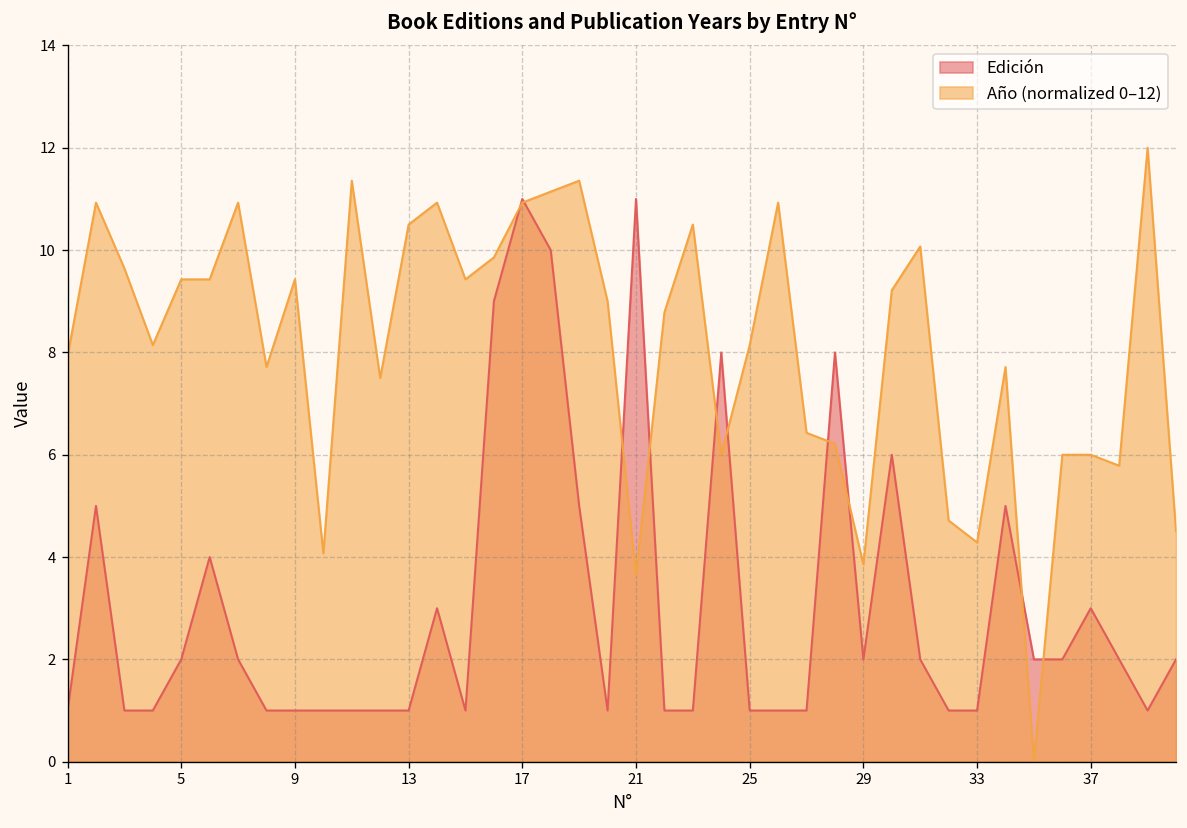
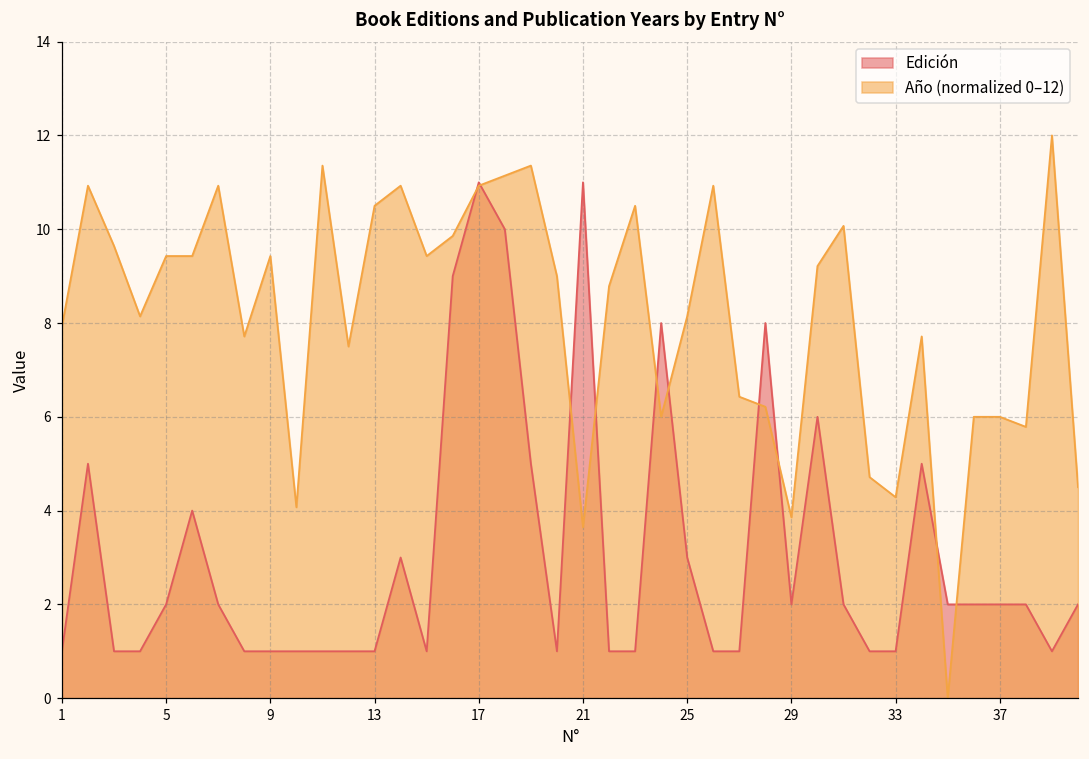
Edición, 25: 1 -> 3
Edición, 37: 3 -> 2
